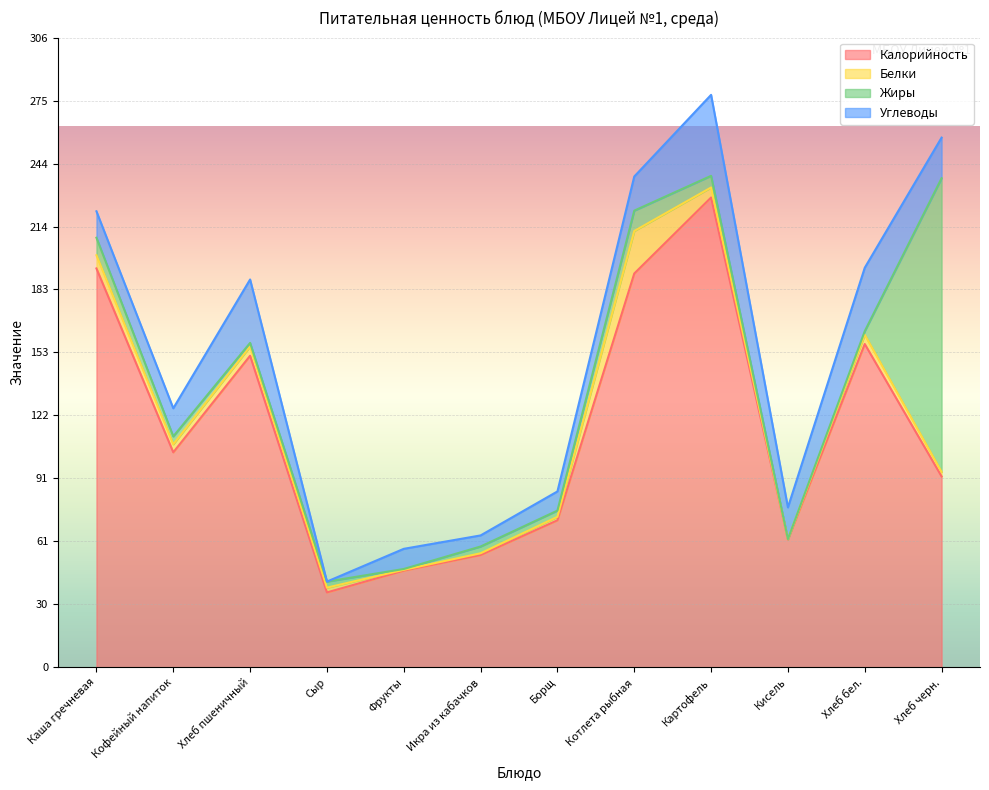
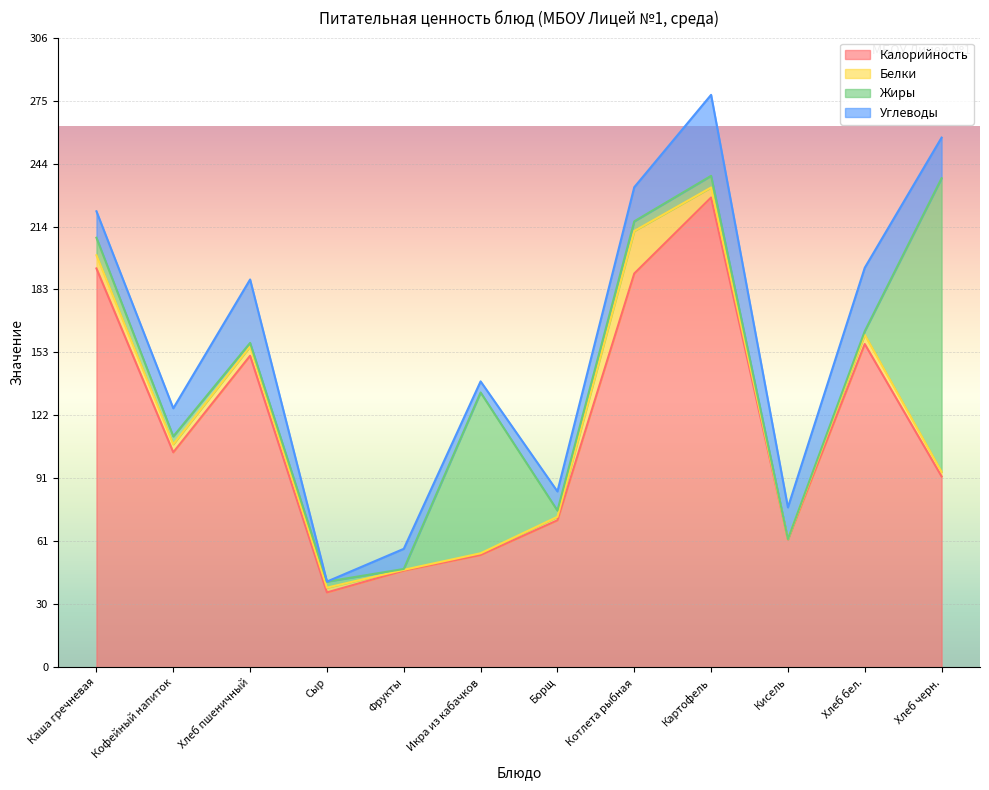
Жиры, Икра из кабачков: 3 -> 78
Жиры, Котлета рыбная: 10 -> 5
